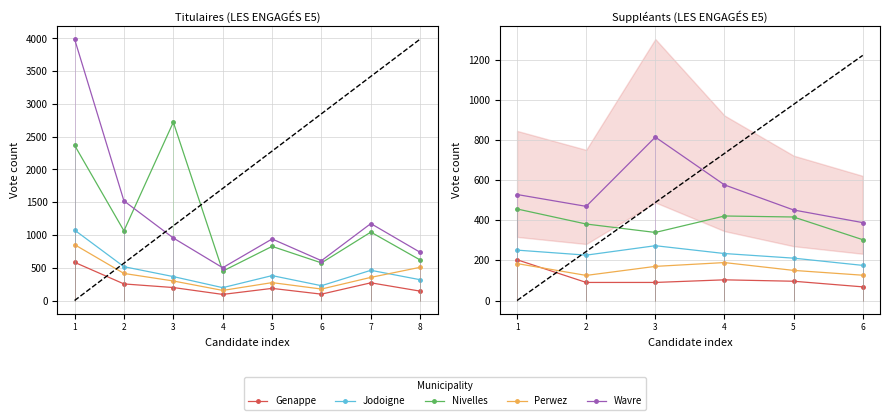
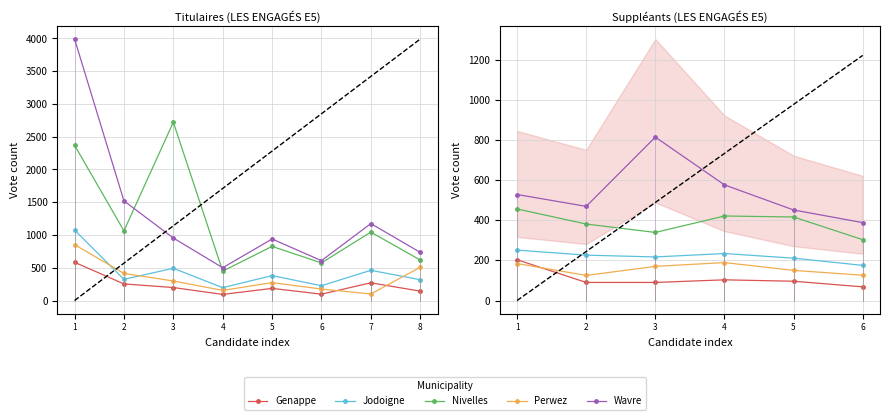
Titulaires (LES ENGAGÉS E5), Jodoigne, 2: 500 -> 300
Titulaires (LES ENGAGÉS E5), Jodoigne, 3: 400 -> 500
Titulaires (LES ENGAGÉS E5), Perwez, 7: 400 -> 100
Suppléants (LES ENGAGÉS E5), Jodoigne, 3: 270 -> 220
